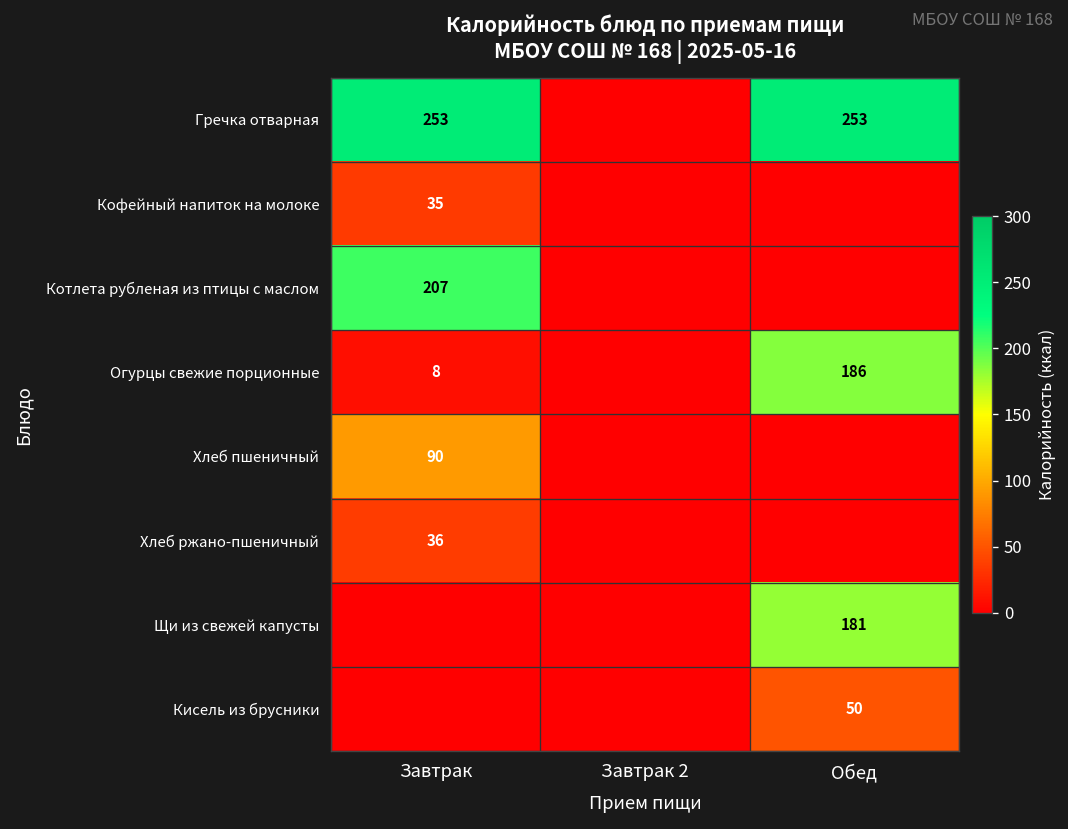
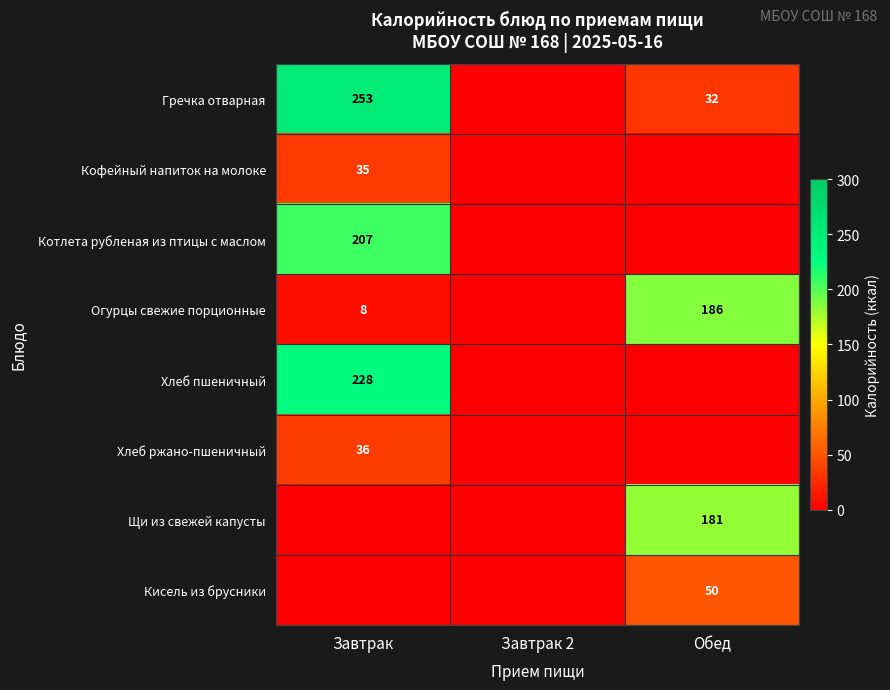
Гречка отварная, Обед: 253 -> 32
Хлеб пшеничный, Завтрак: 90 -> 228
